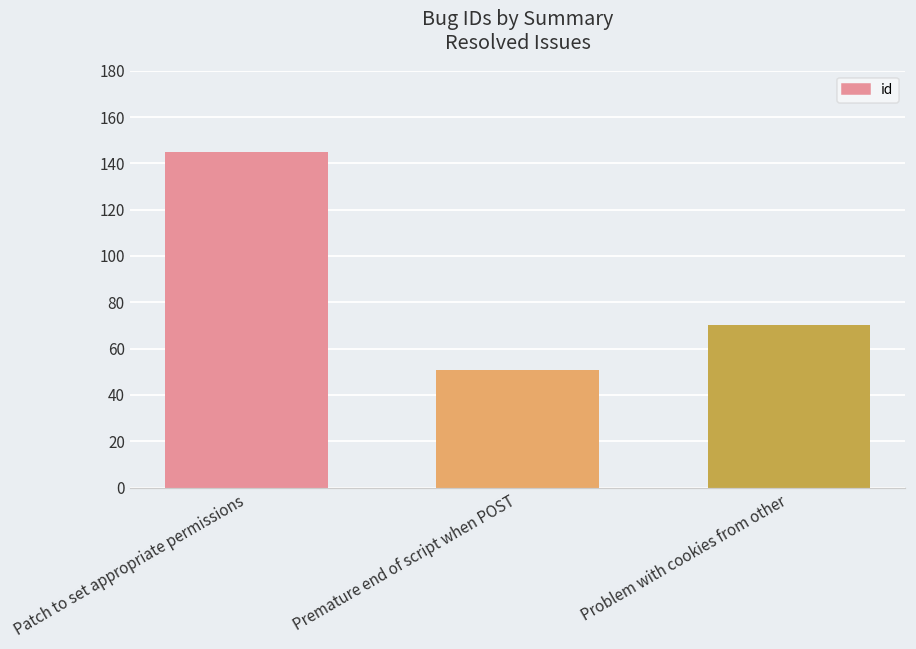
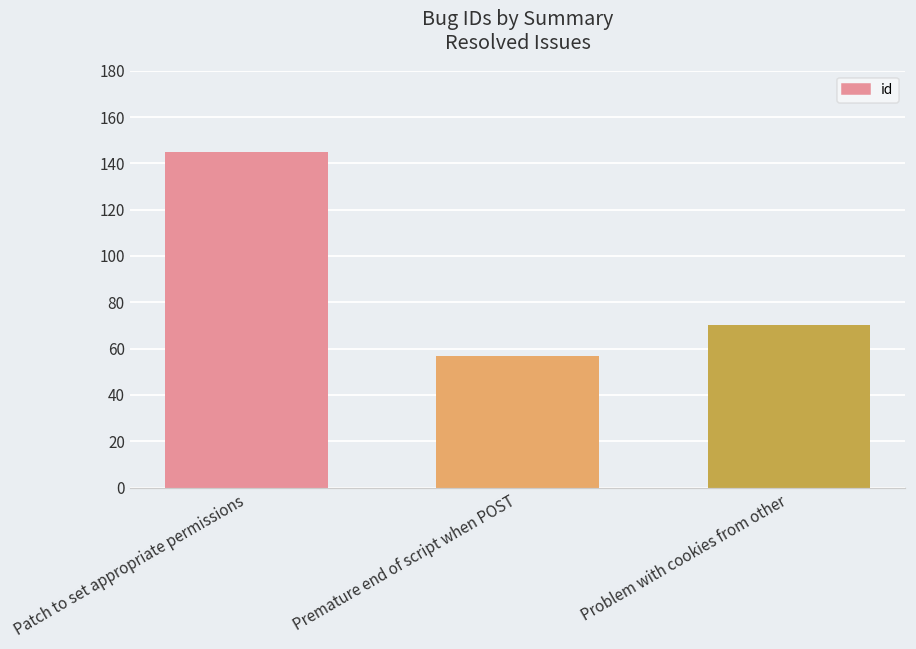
Premature end of script when POST: 51 -> 57
